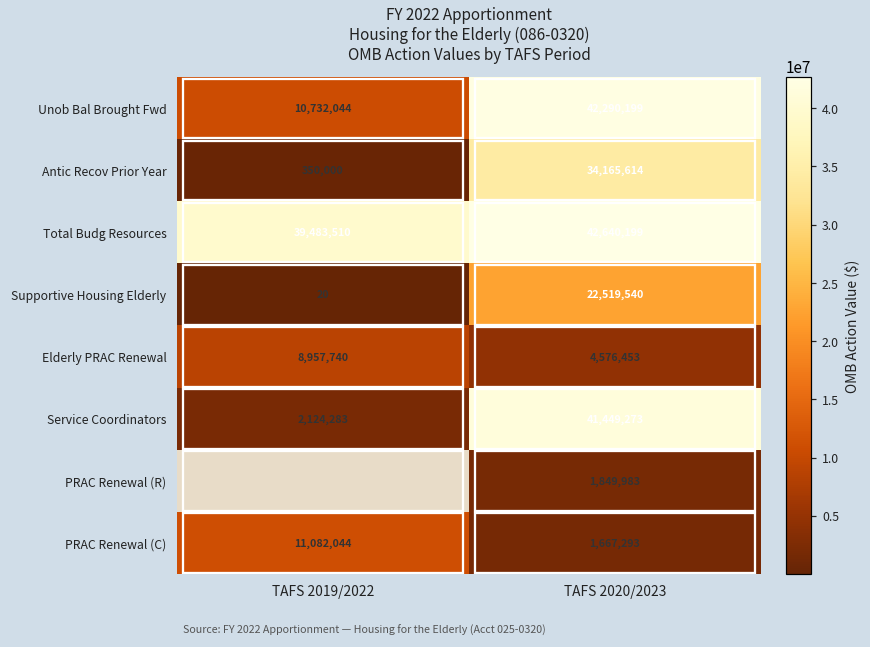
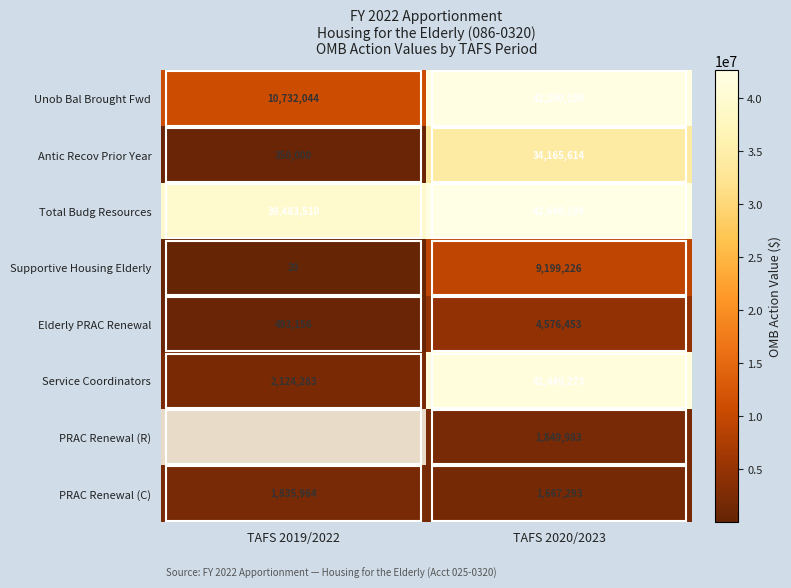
Supportive Housing Elderly, TAFS 2020/2023: 22,519,540 -> 9,199,226
Elderly PRAC Renewal, TAFS 2019/2022: 8,957,740 -> 493,156
PRAC Renewal (C), TAFS 2019/2022: 11,082,044 -> 1,835,964
